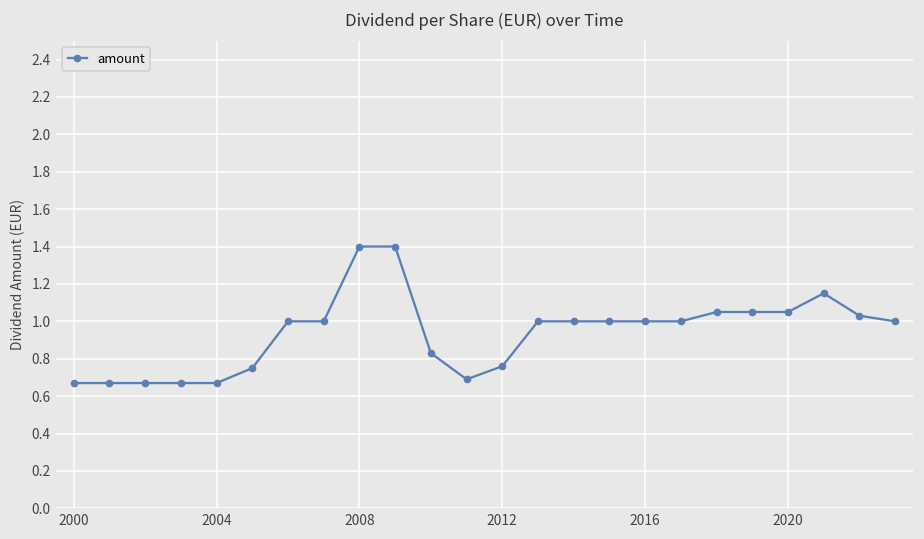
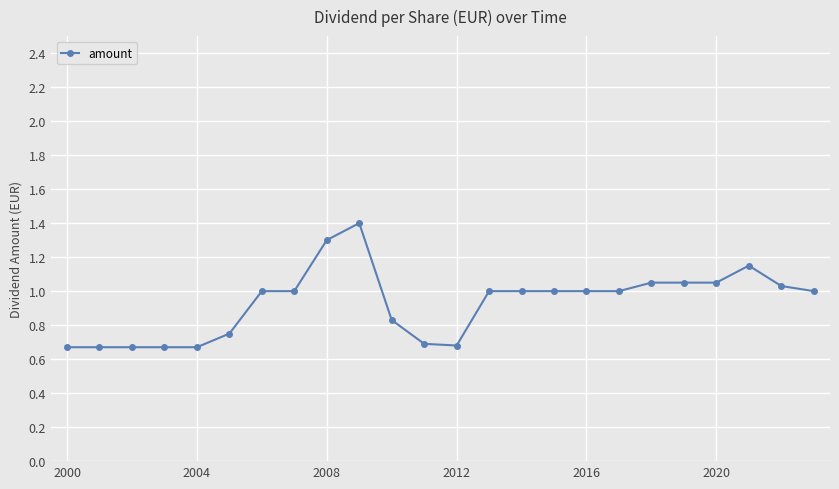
2008: 1.4 -> 1.3
2012: 0.76 -> 0.68
